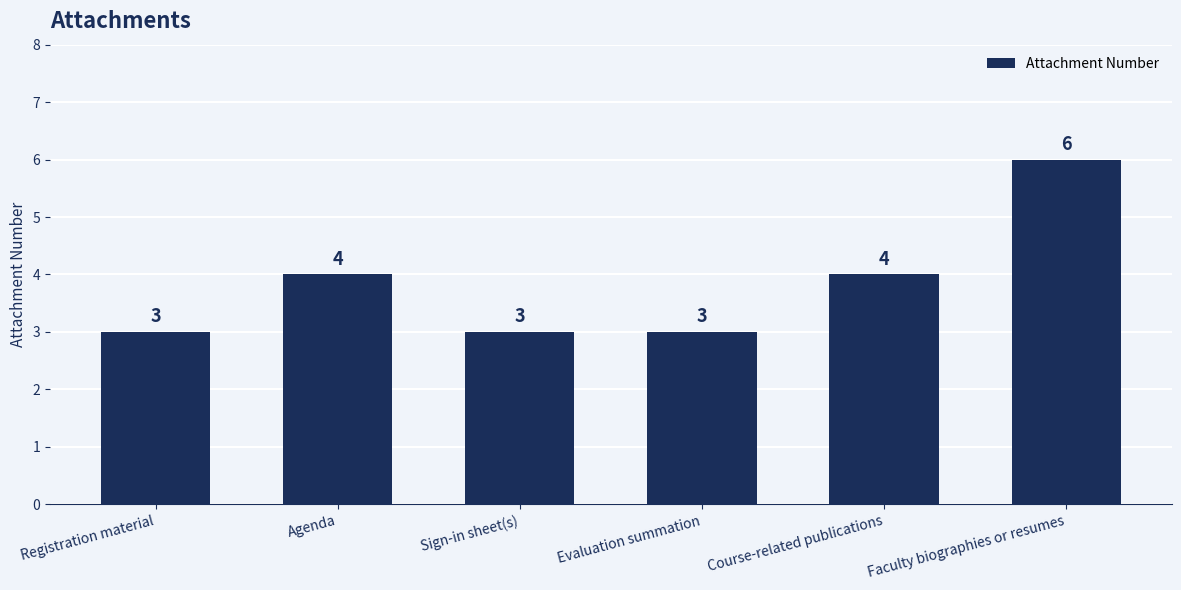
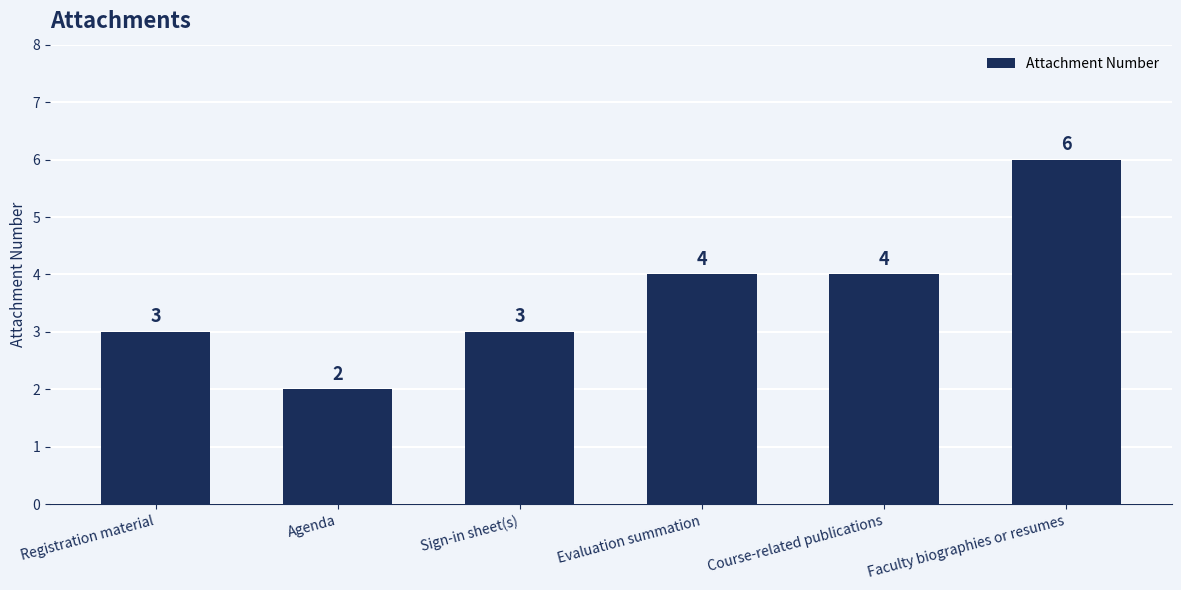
Agenda: 4 -> 2
Evaluation summation: 3 -> 4
